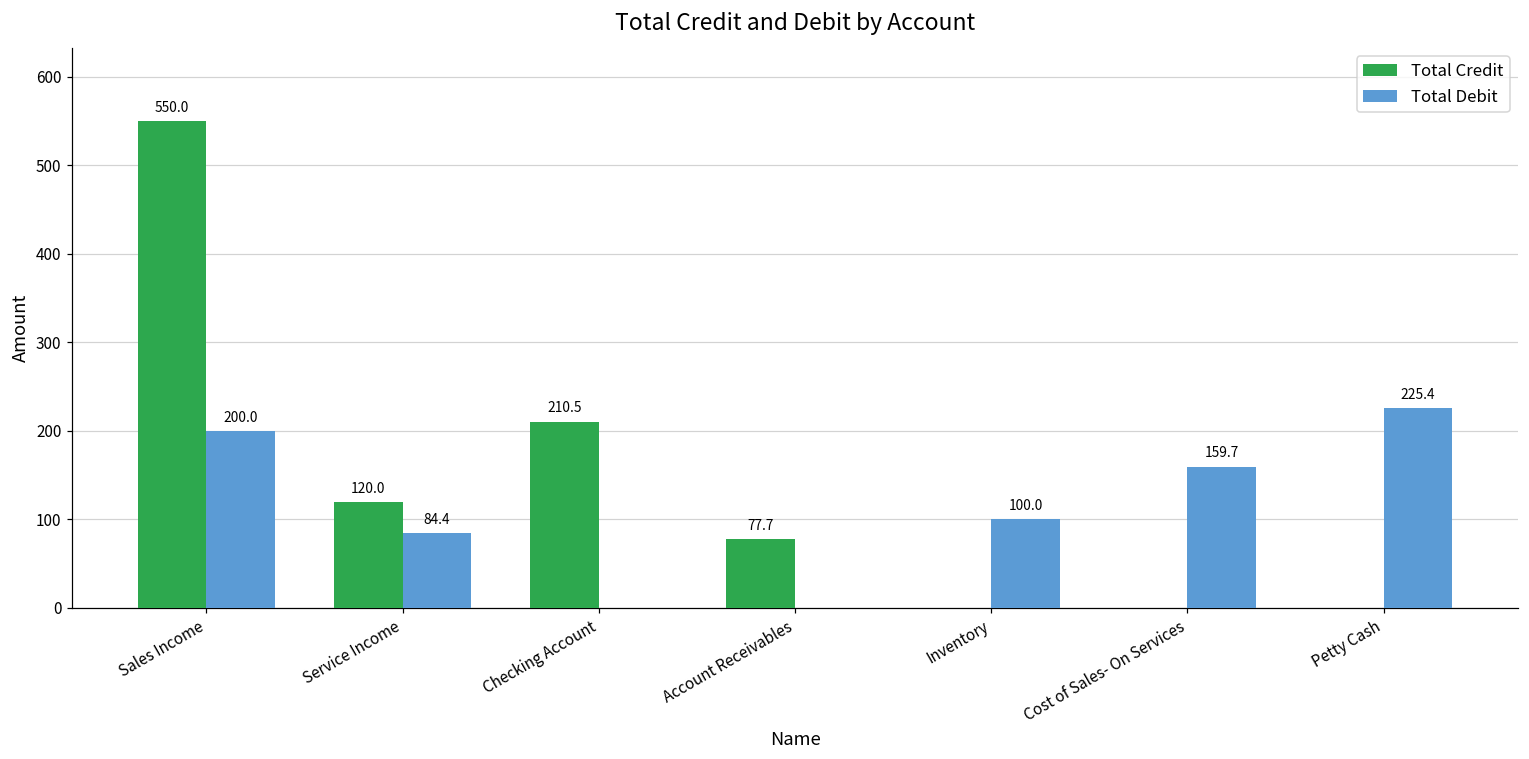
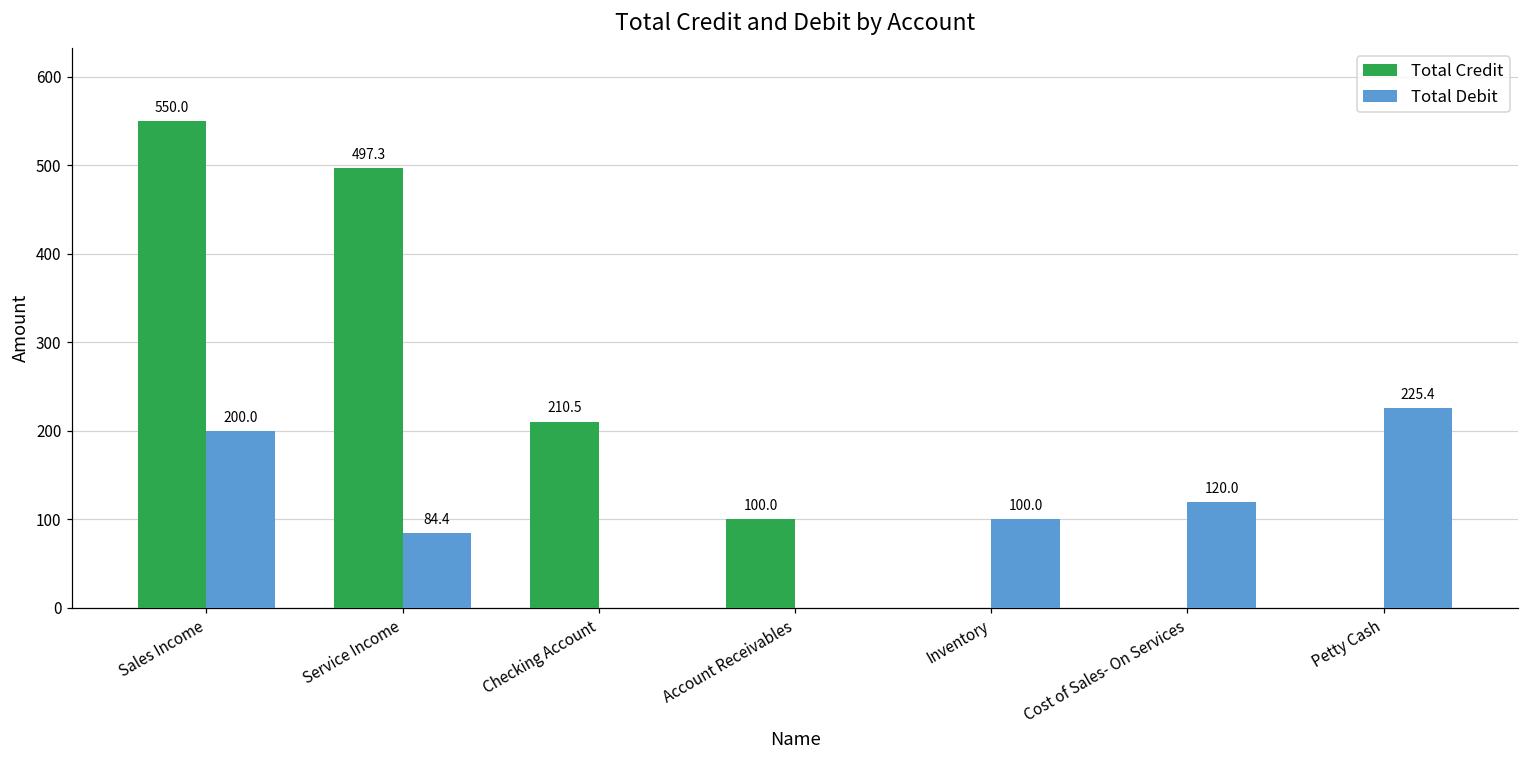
Total Credit, Service Income: 120.0 -> 497.3
Total Credit, Account Receivables: 77.7 -> 100.0
Total Debit, Cost of Sales- On Services: 159.7 -> 120.0
